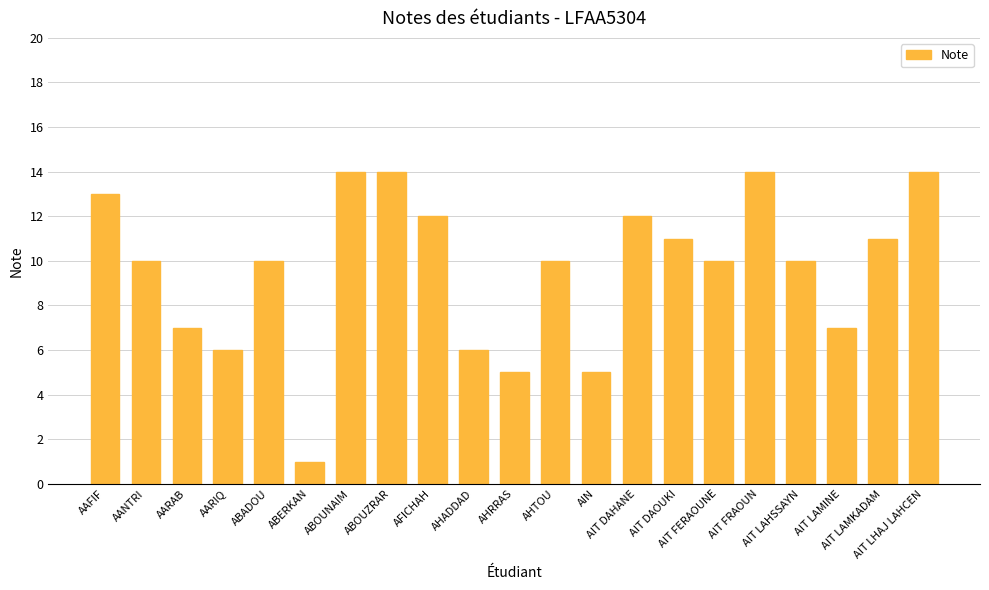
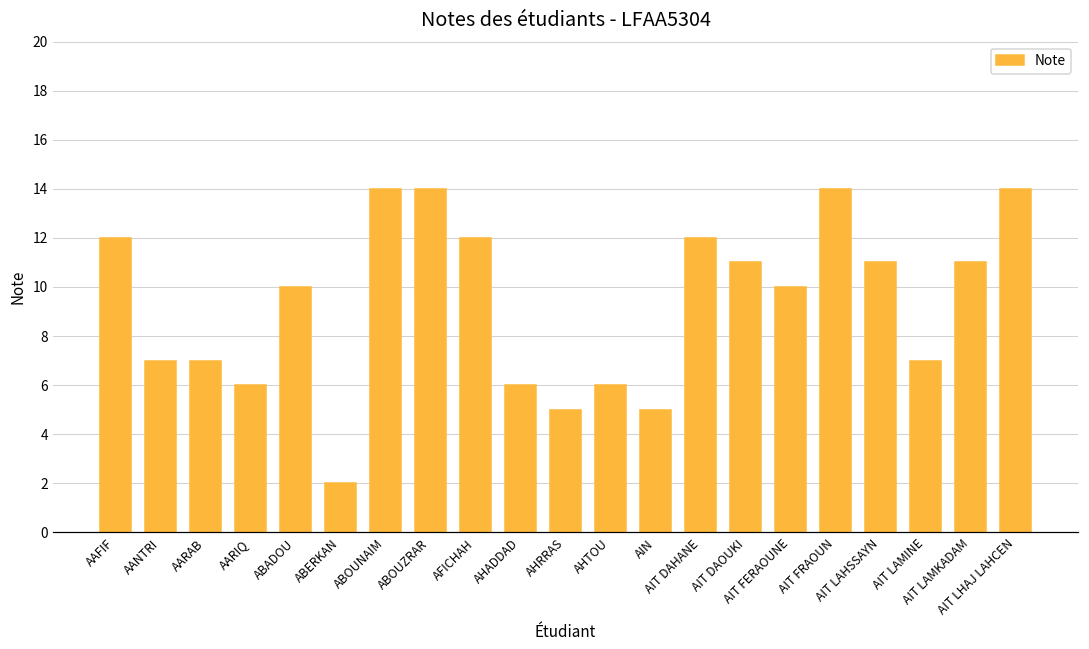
AAFIF: 13 -> 12
AANTRI: 10 -> 7
ABERKAN: 1 -> 2
AHTOU: 10 -> 6
AIT LAHSSAYN: 10 -> 11
